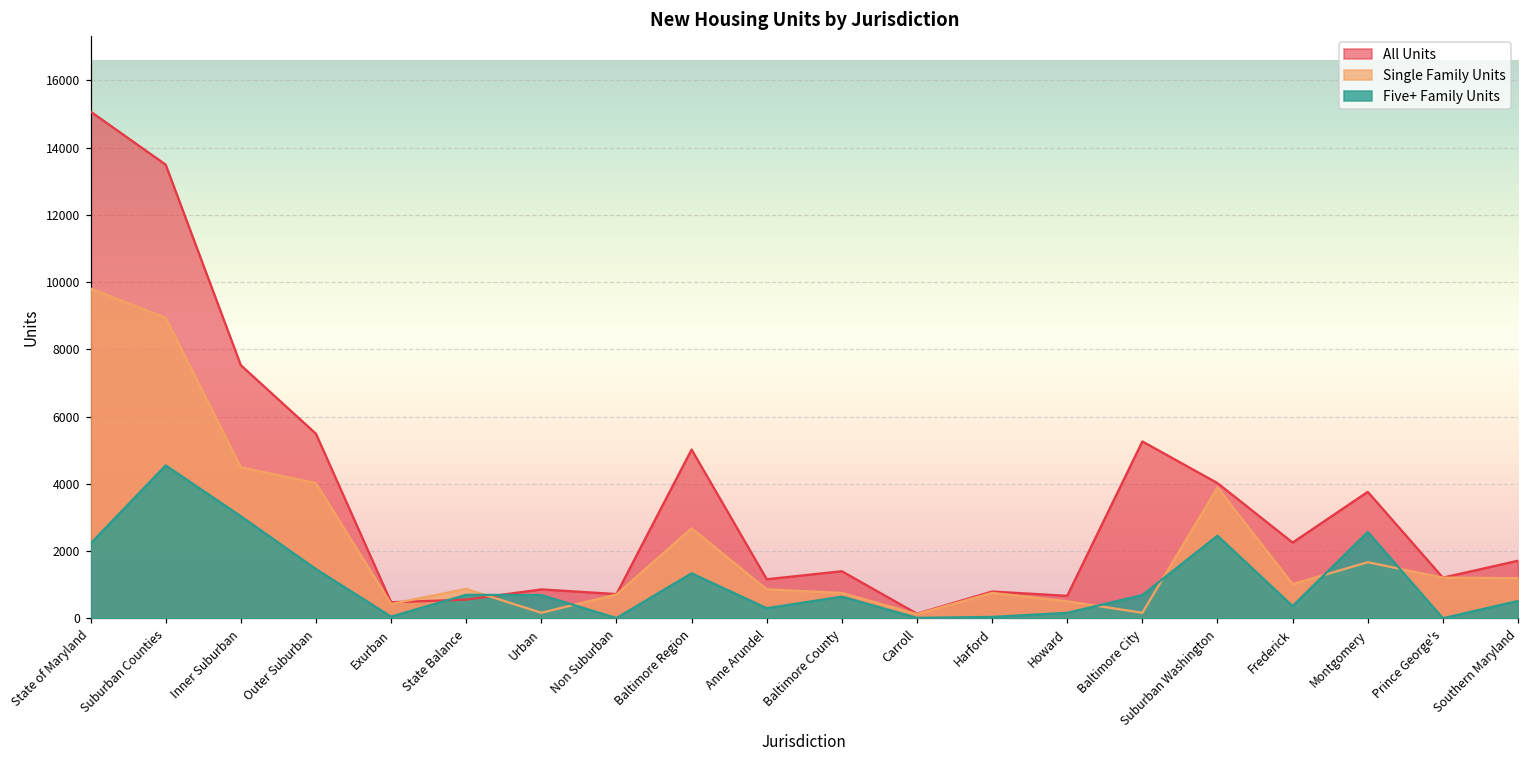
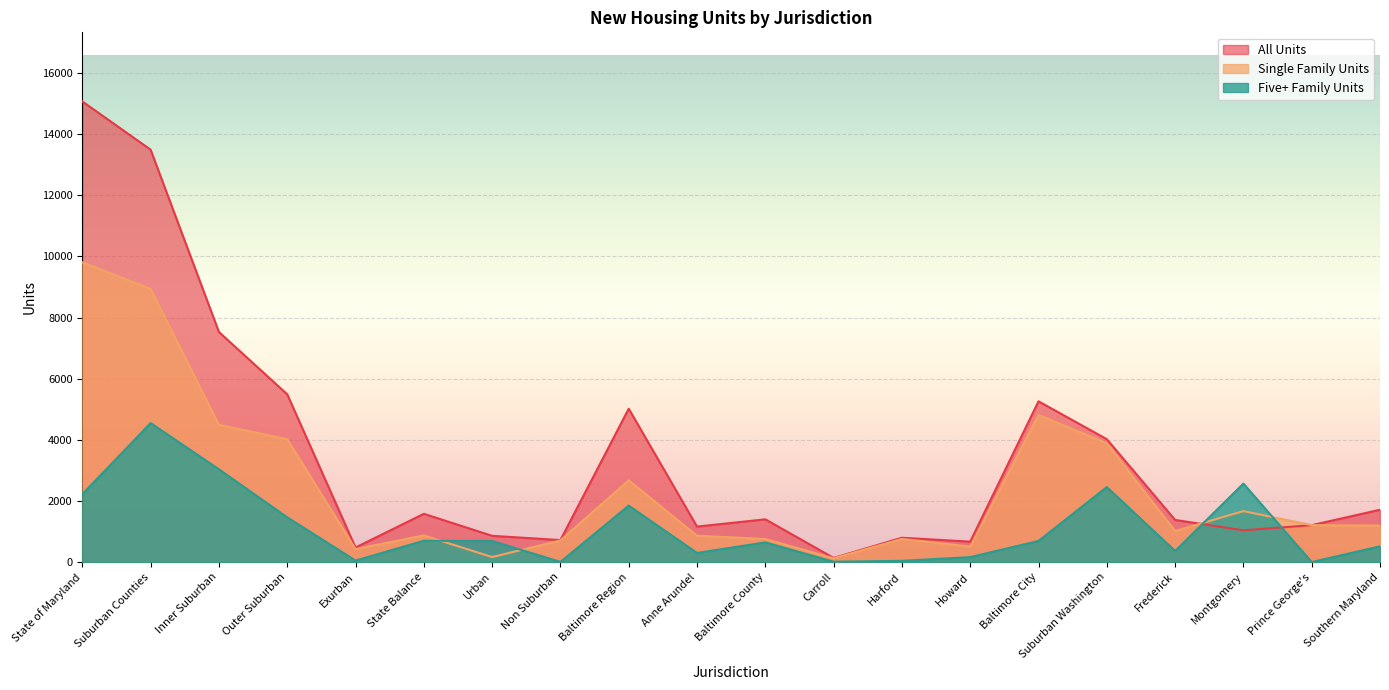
All Units, State Balance: 600 -> 1600
Five+ Family Units, Baltimore Region: 1300 -> 1800
Single Family Units, Baltimore City: 200 -> 4800
All Units, Frederick: 2300 -> 1400
All Units, Montgomery: 3800 -> 1000
